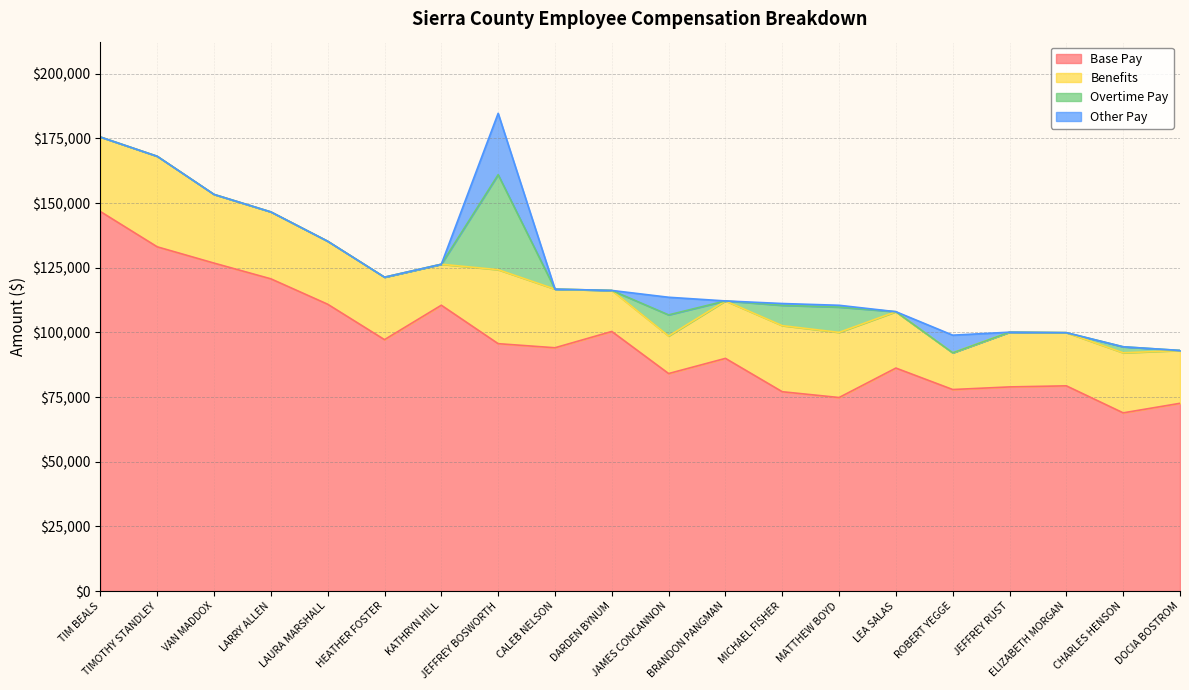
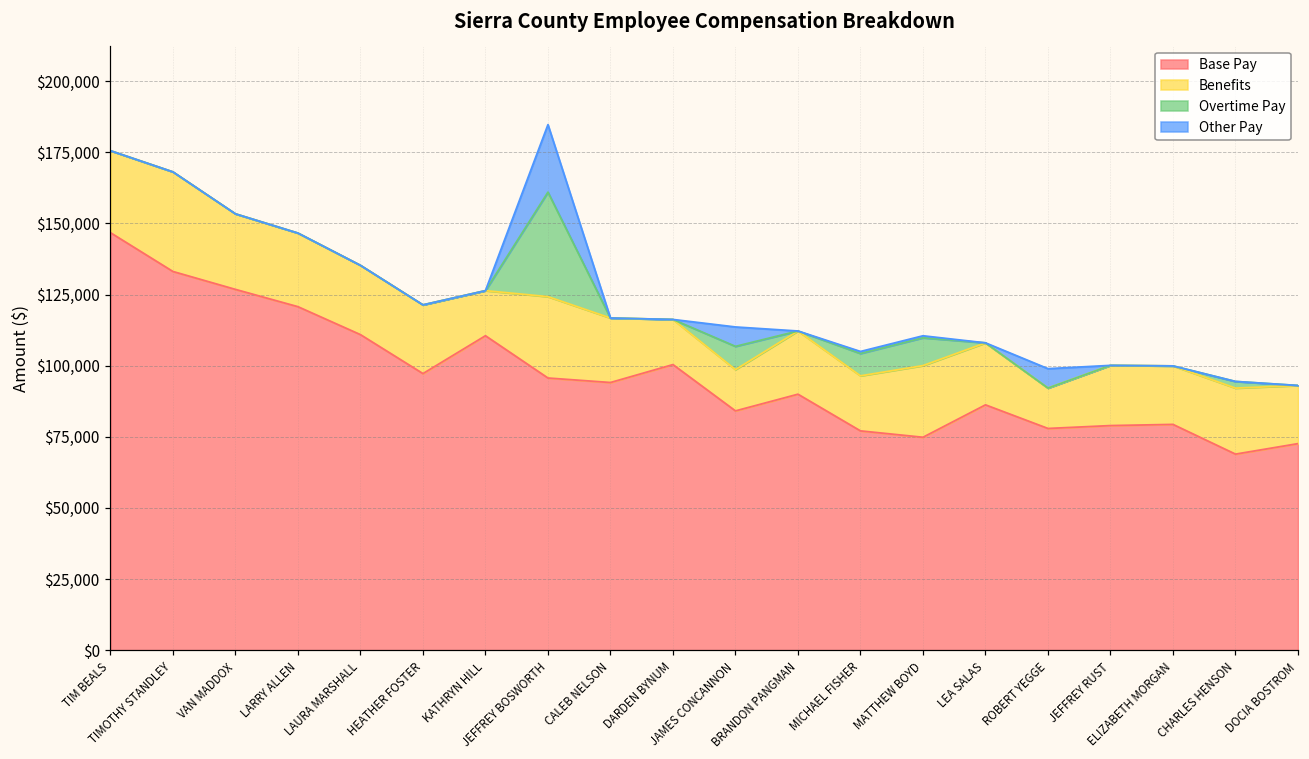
Benefits, MICHAEL FISHER: $26,000 -> $19,000
